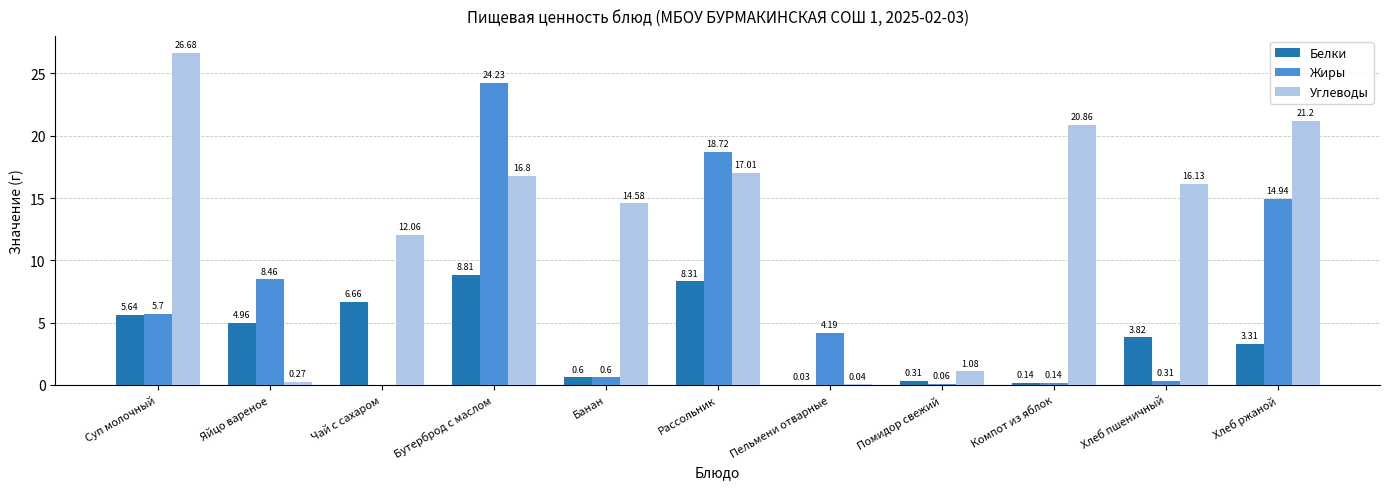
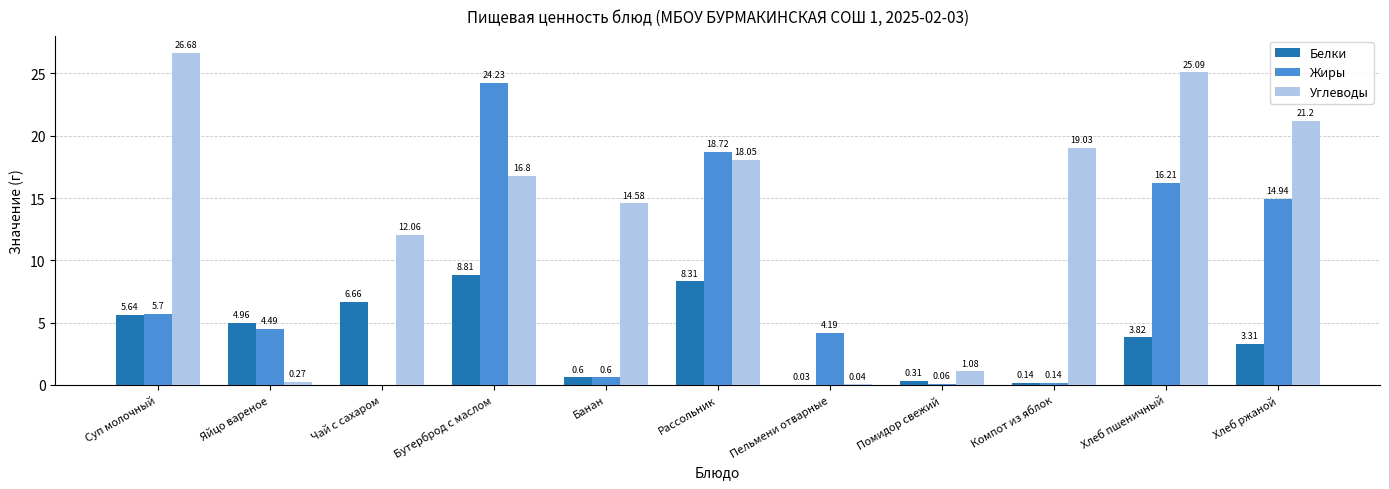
Жиры, Яйцо вареное: 8.46 -> 4.49
Углеводы, Рассольник: 17.01 -> 18.05
Углеводы, Компот из яблок: 20.86 -> 19.03
Жиры, Хлеб пшеничный: 0.31 -> 16.21
Углеводы, Хлеб пшеничный: 16.13 -> 25.09
